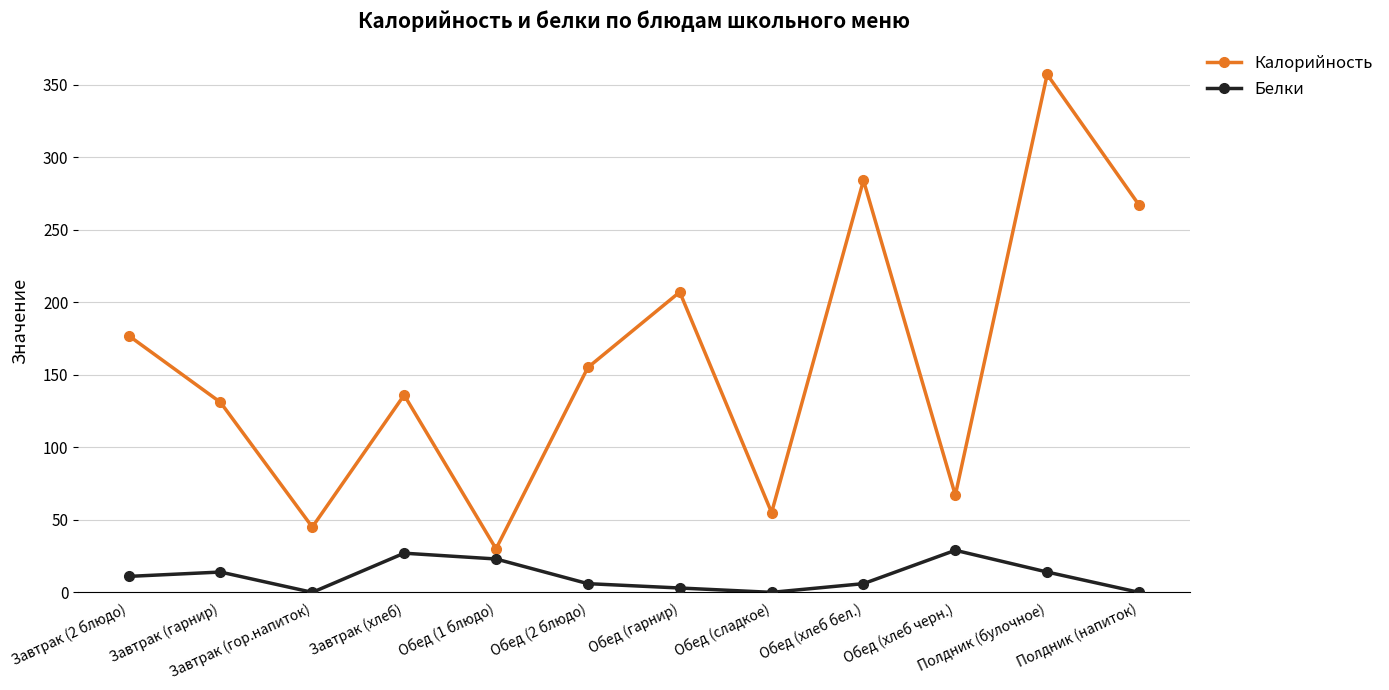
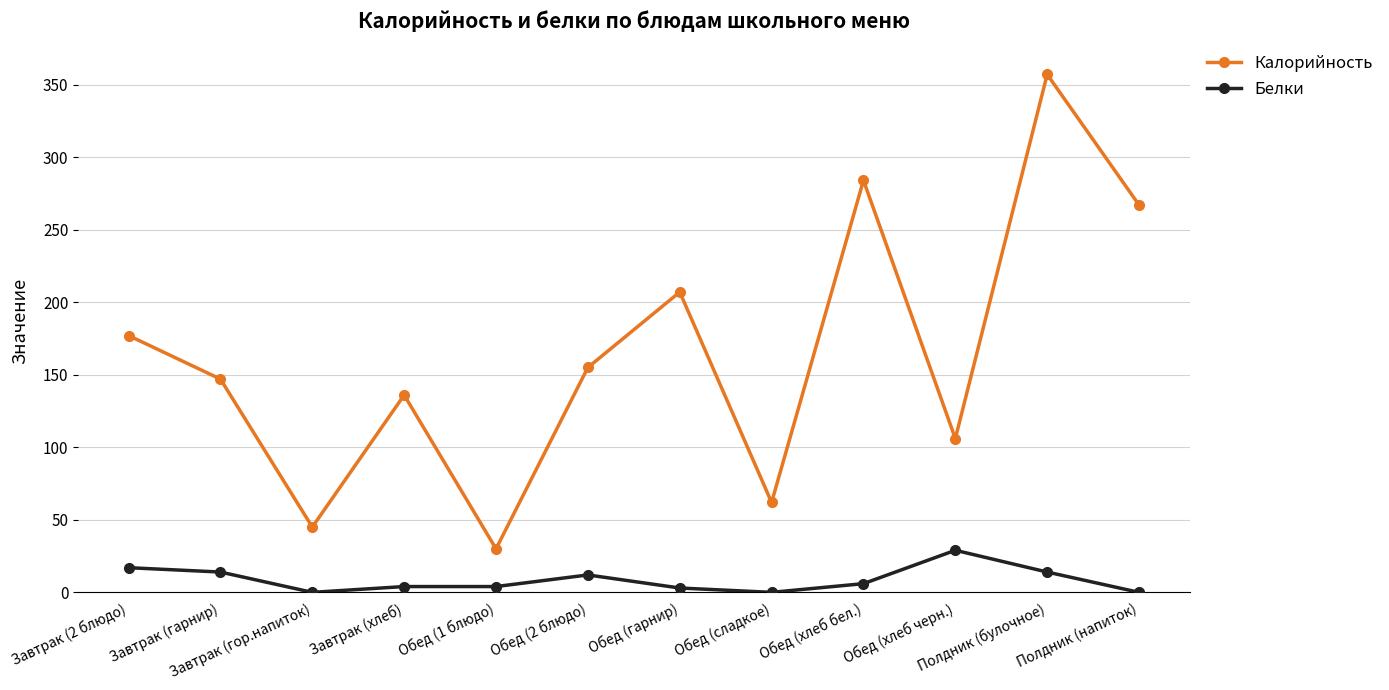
Белки, Завтрак (2 блюдо): 11 -> 17
Калорийность, Завтрак (гарнир): 131 -> 147
Белки, Завтрак (хлеб): 27 -> 4
Белки, Обед (1 блюдо): 23 -> 4
Белки, Обед (2 блюдо): 6 -> 12
Калорийность, Обед (сладкое): 55 -> 62
Калорийность, Обед (хлеб черн.): 67 -> 106
